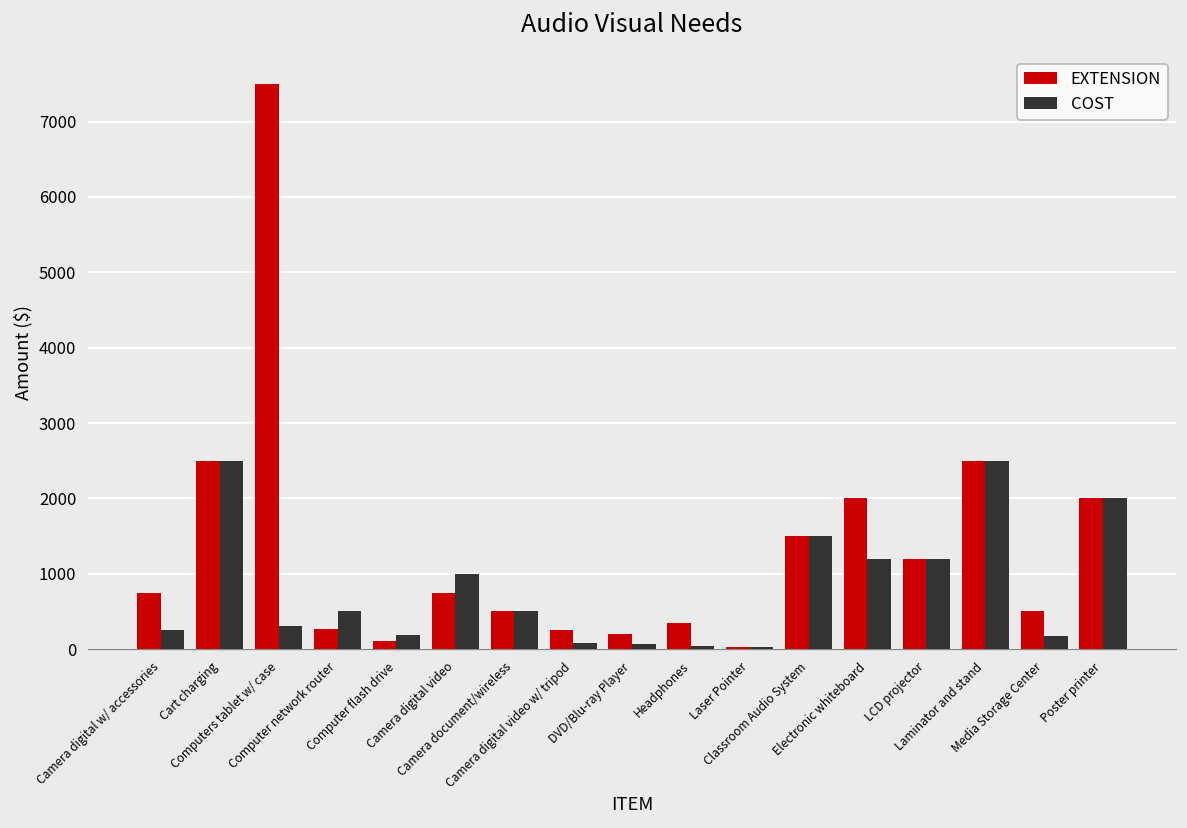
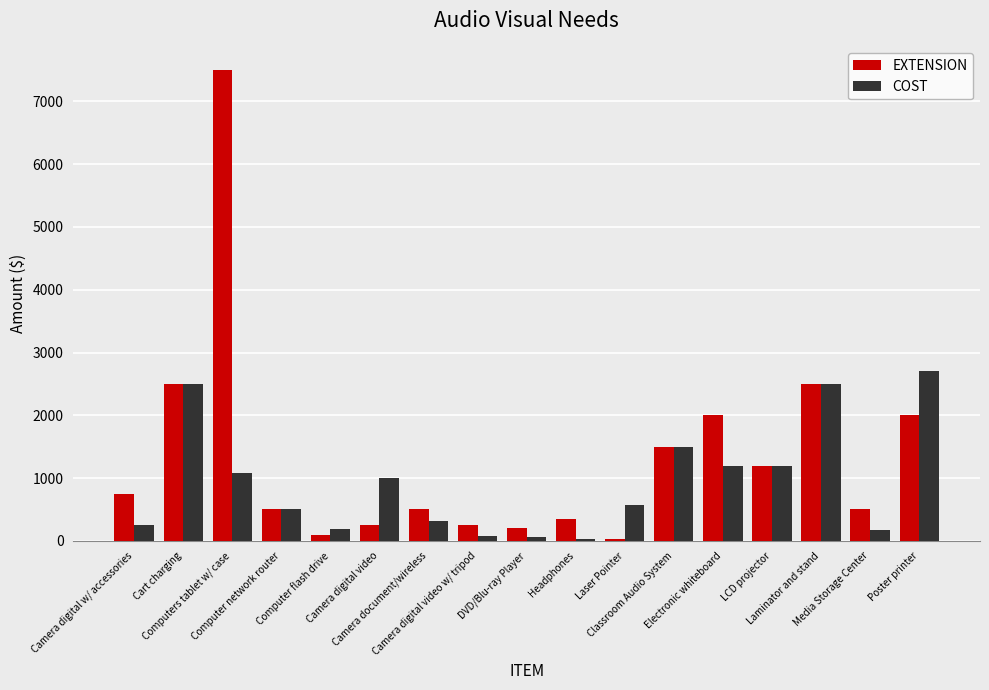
COST, Computers tablet w/ case: 300 -> 1100
EXTENSION, Computer network router: 300 -> 500
EXTENSION, Camera digital video: 800 -> 200
COST, Camera document/wireless: 500 -> 300
COST, Laser Pointer: 0 -> 600
COST, Poster printer: 2000 -> 2700
